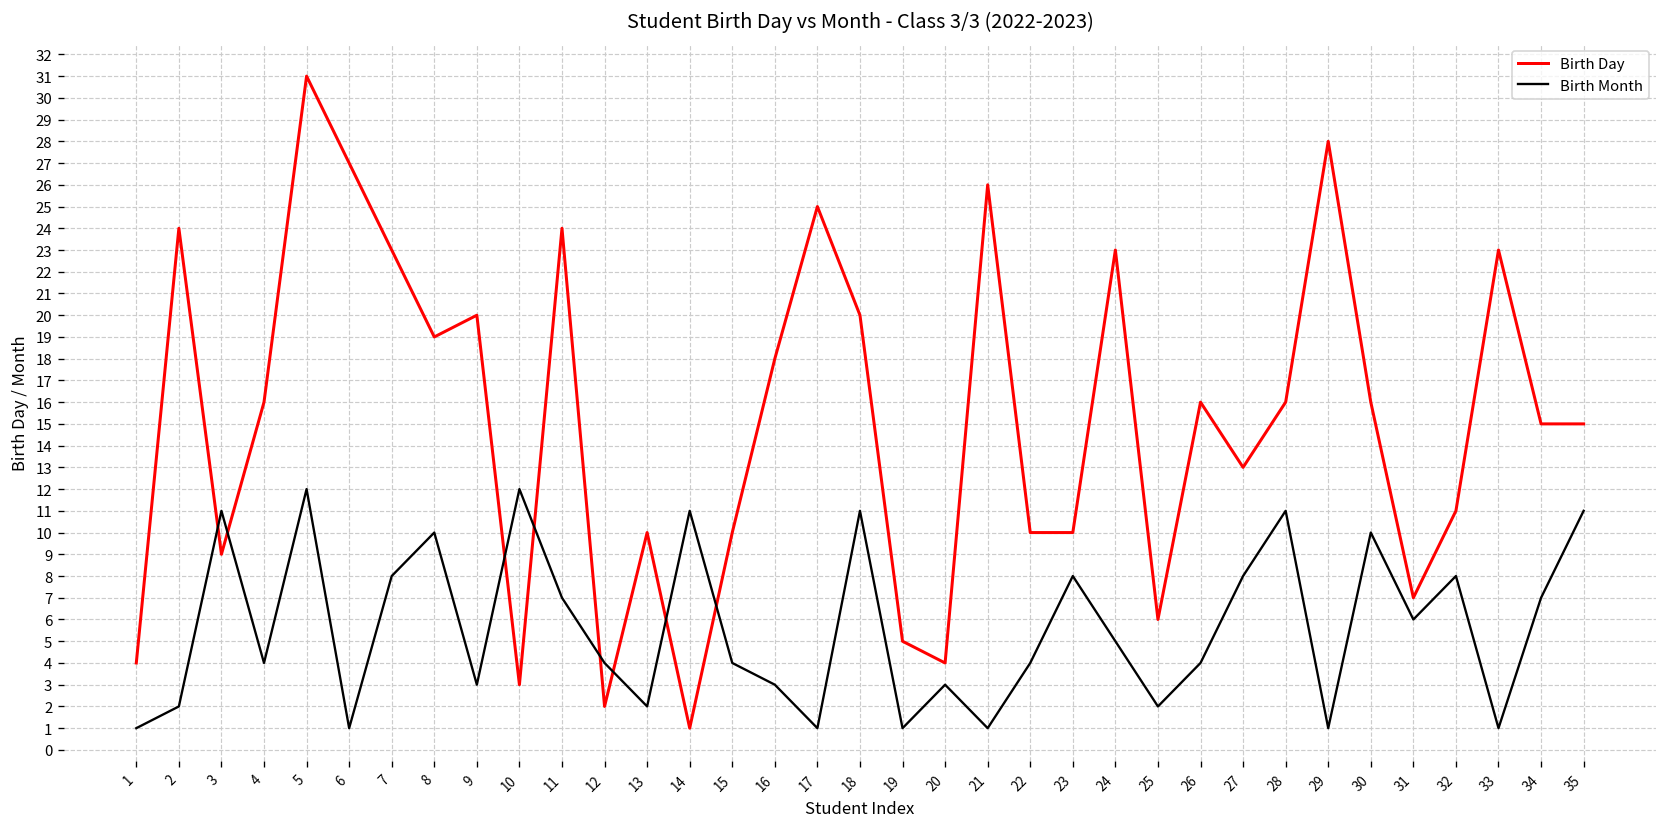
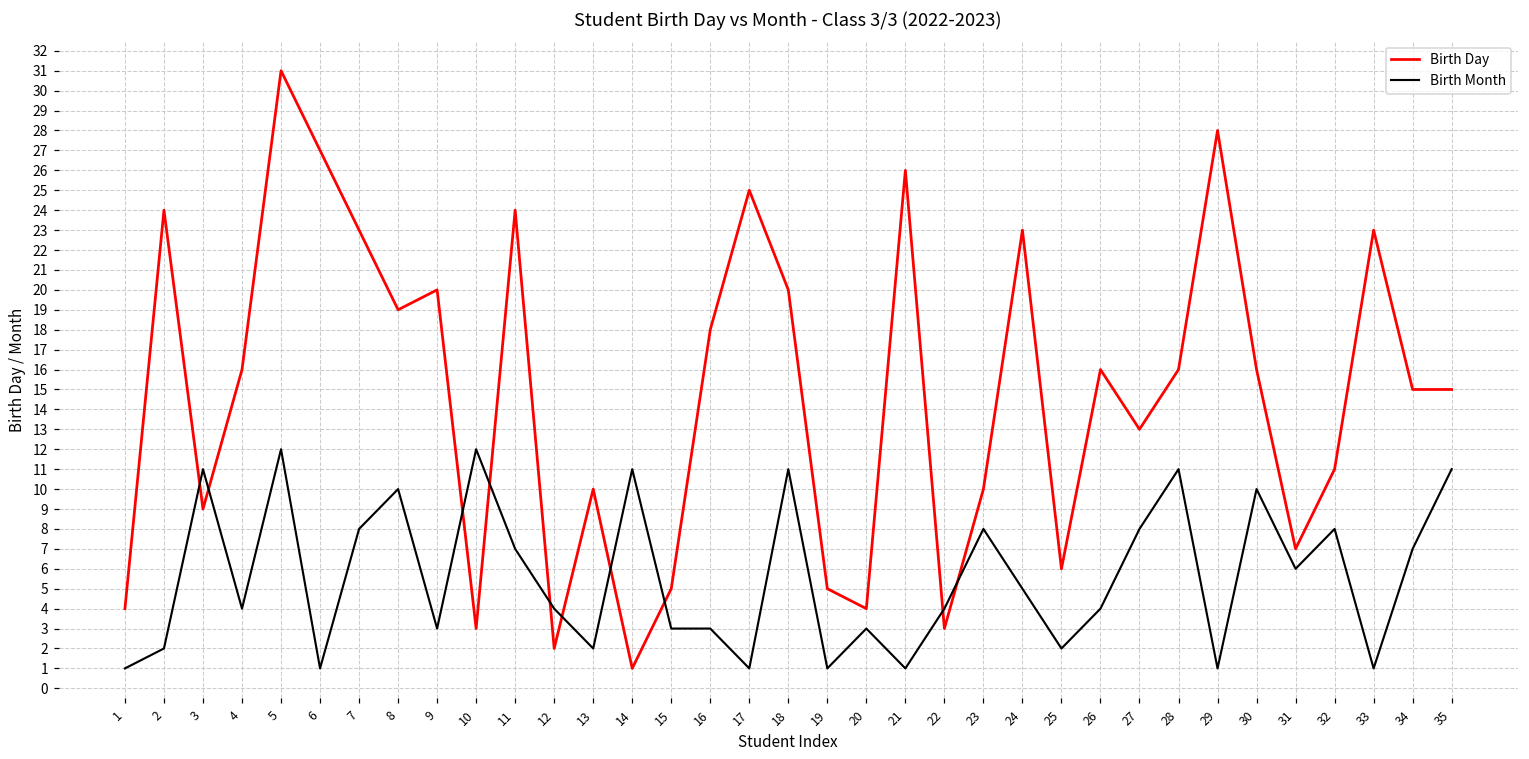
Birth Day, 15: 10 -> 5
Birth Month, 15: 4 -> 3
Birth Day, 22: 10 -> 3
